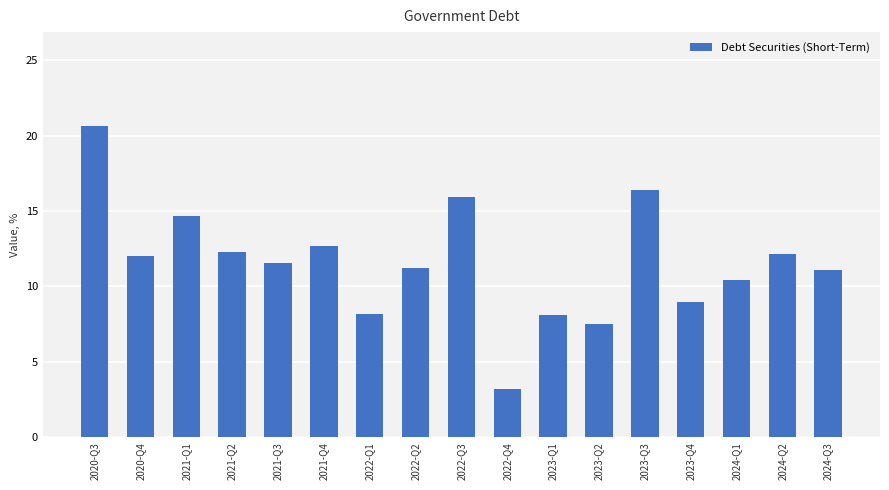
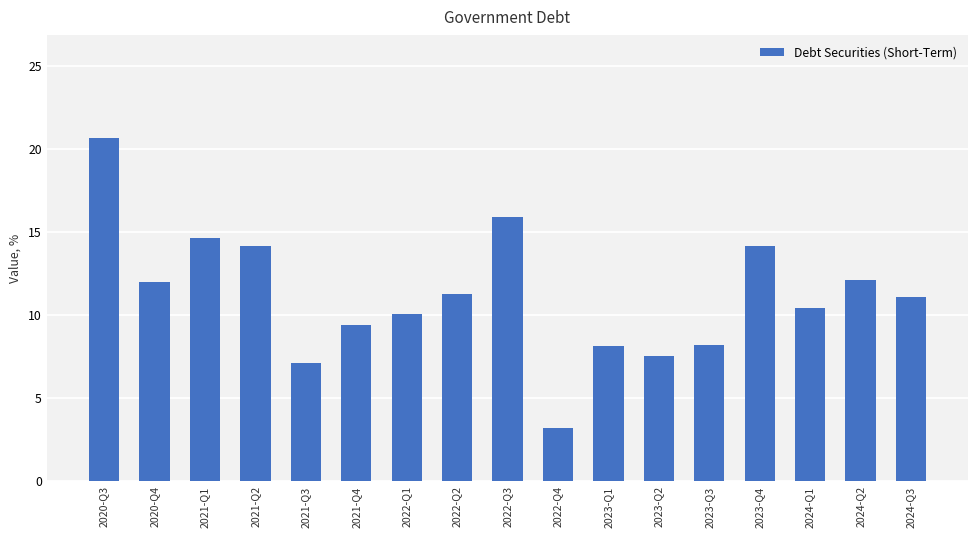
2021-Q2: 12.3 -> 14.2
2021-Q3: 11.5 -> 7.1
2021-Q4: 12.7 -> 9.4
2022-Q1: 8.2 -> 10.0
2023-Q3: 16.4 -> 8.2
2023-Q4: 9.0 -> 14.2
